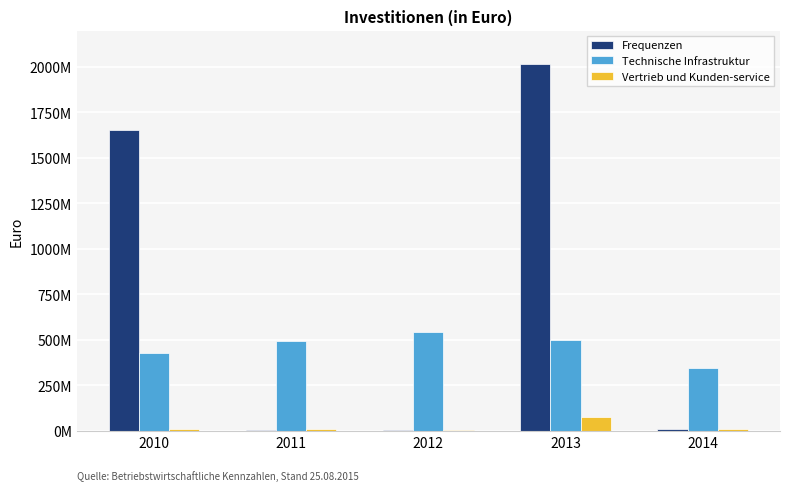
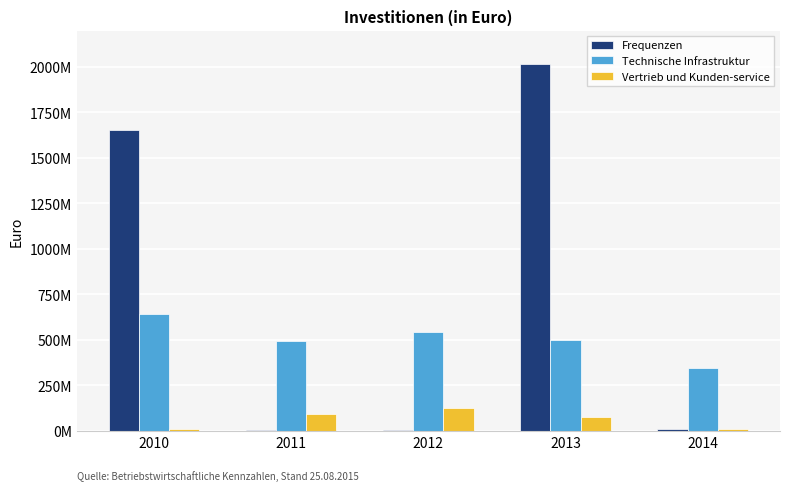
Technische Infrastruktur, 2010: 430000000 -> 640000000
Vertrieb und Kunden-service, 2011: 10000000 -> 90000000
Vertrieb und Kunden-service, 2012: 10000000 -> 120000000
